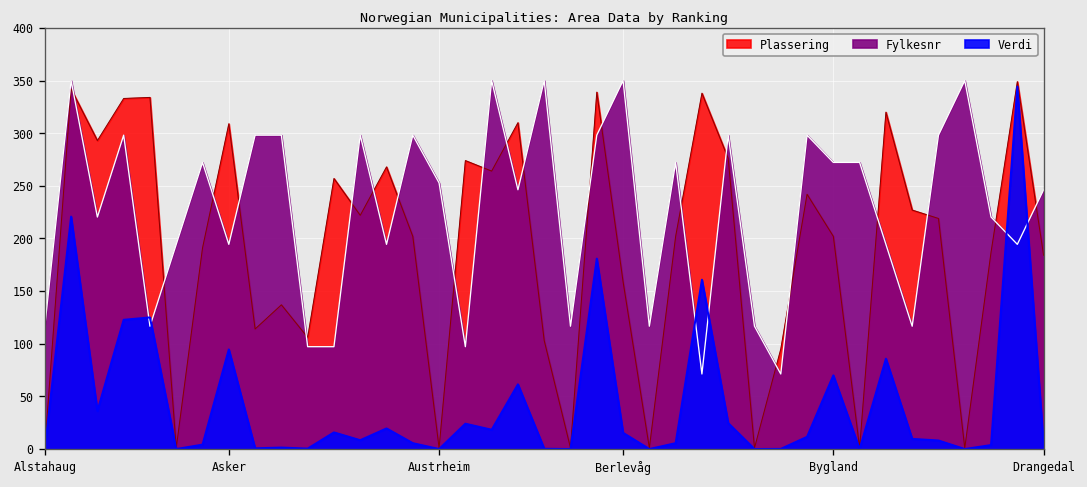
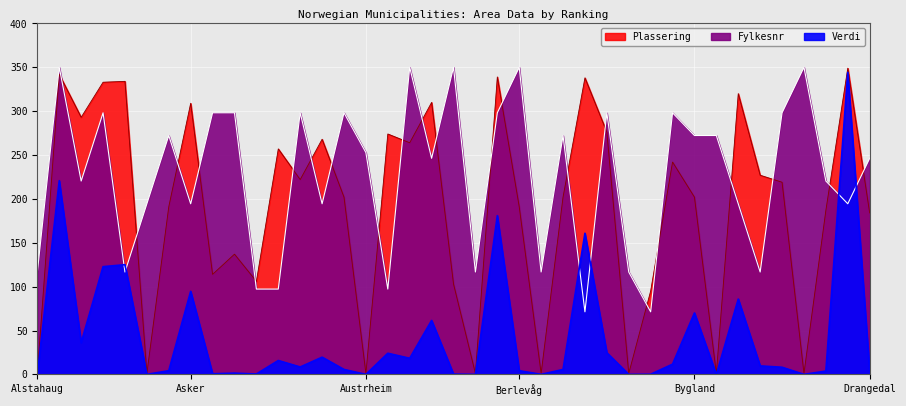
Plassering, Berlevåg: 160 -> 190
Verdi, Berlevåg: 20 -> 0
